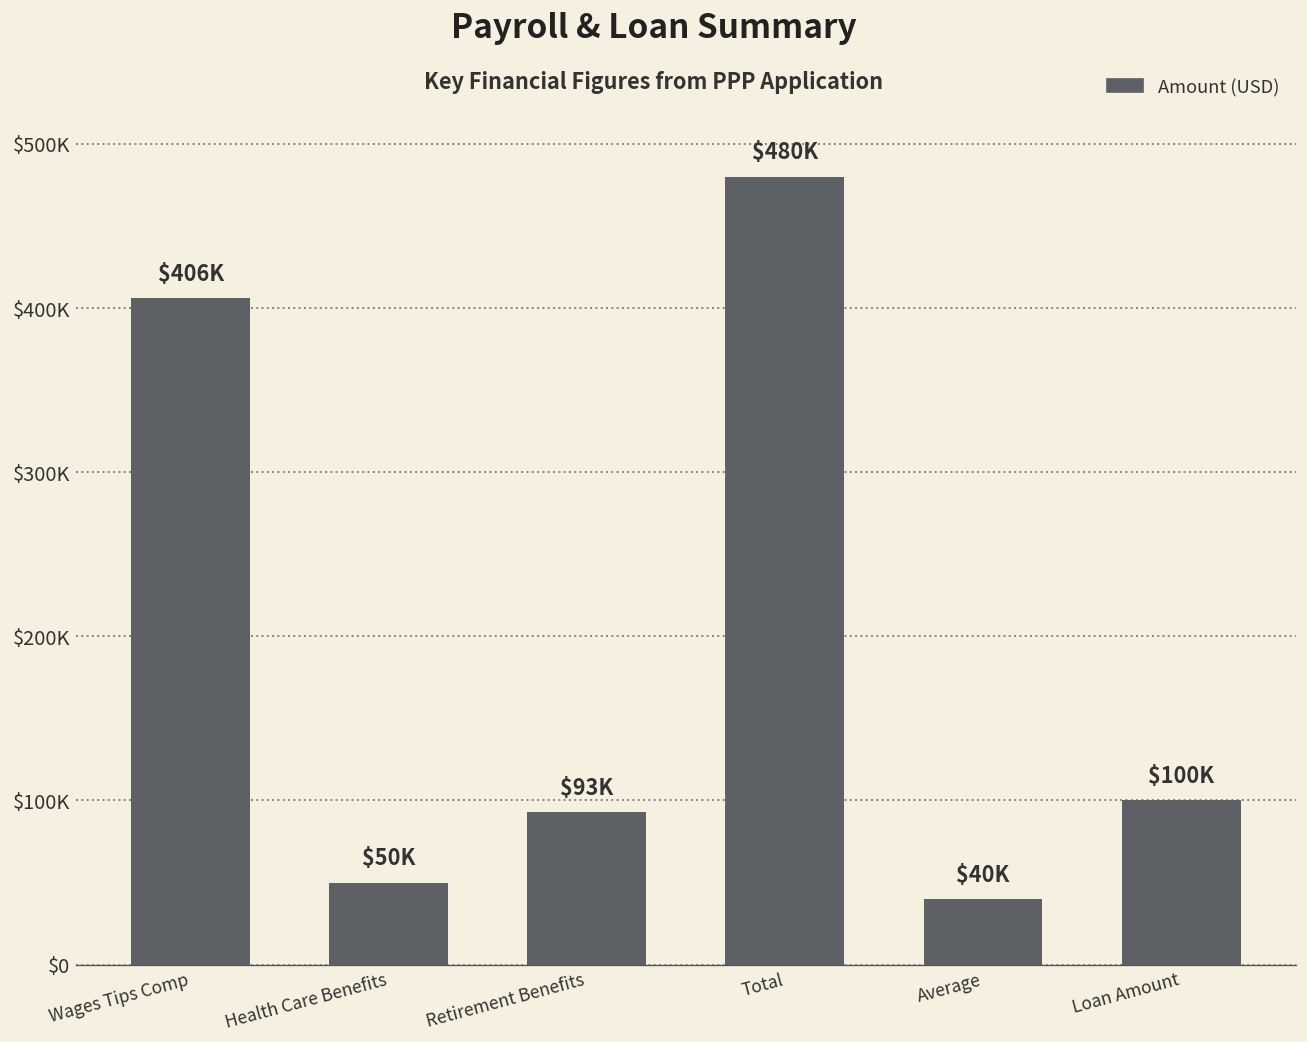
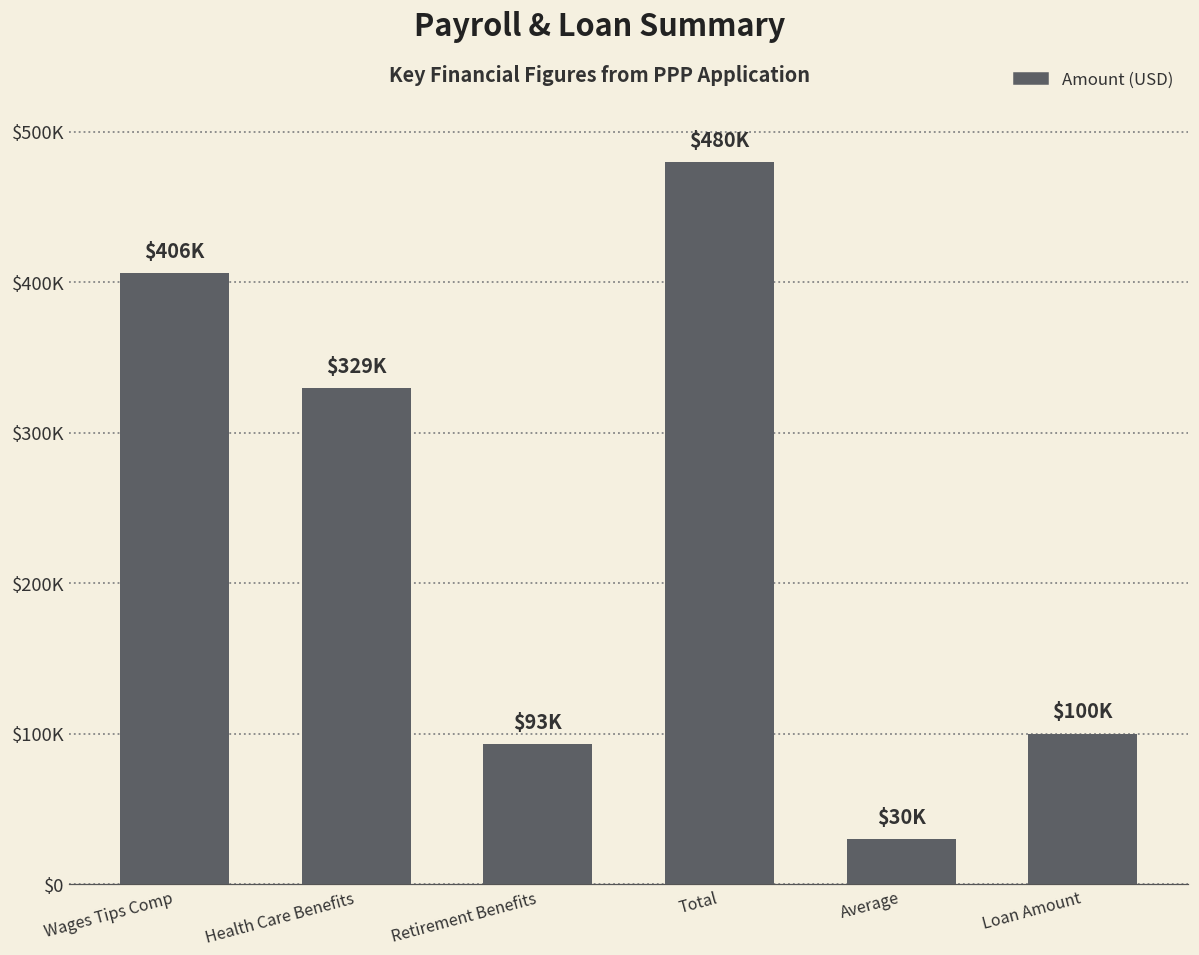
Health Care Benefits: $50K -> $329K
Average: $40K -> $30K
